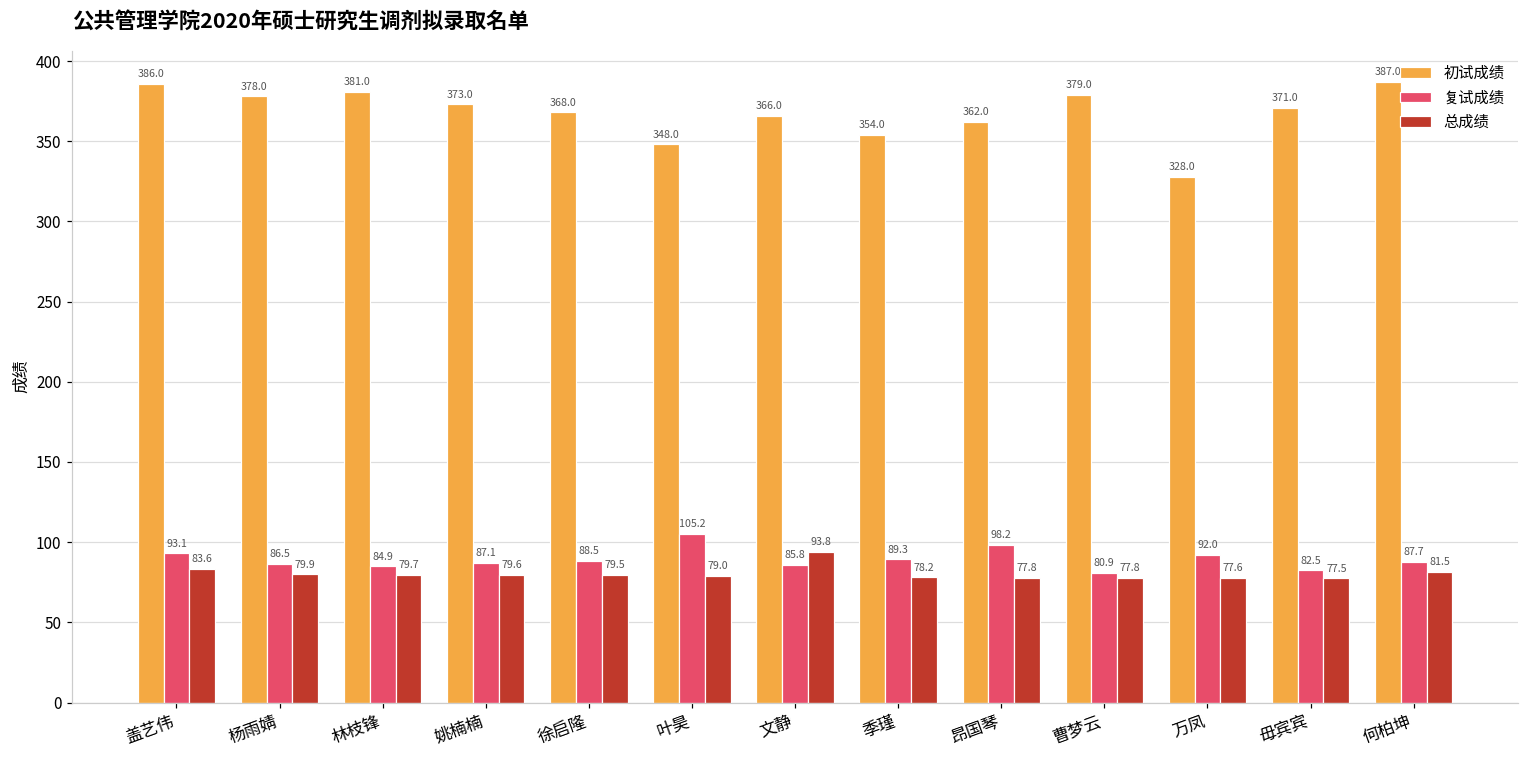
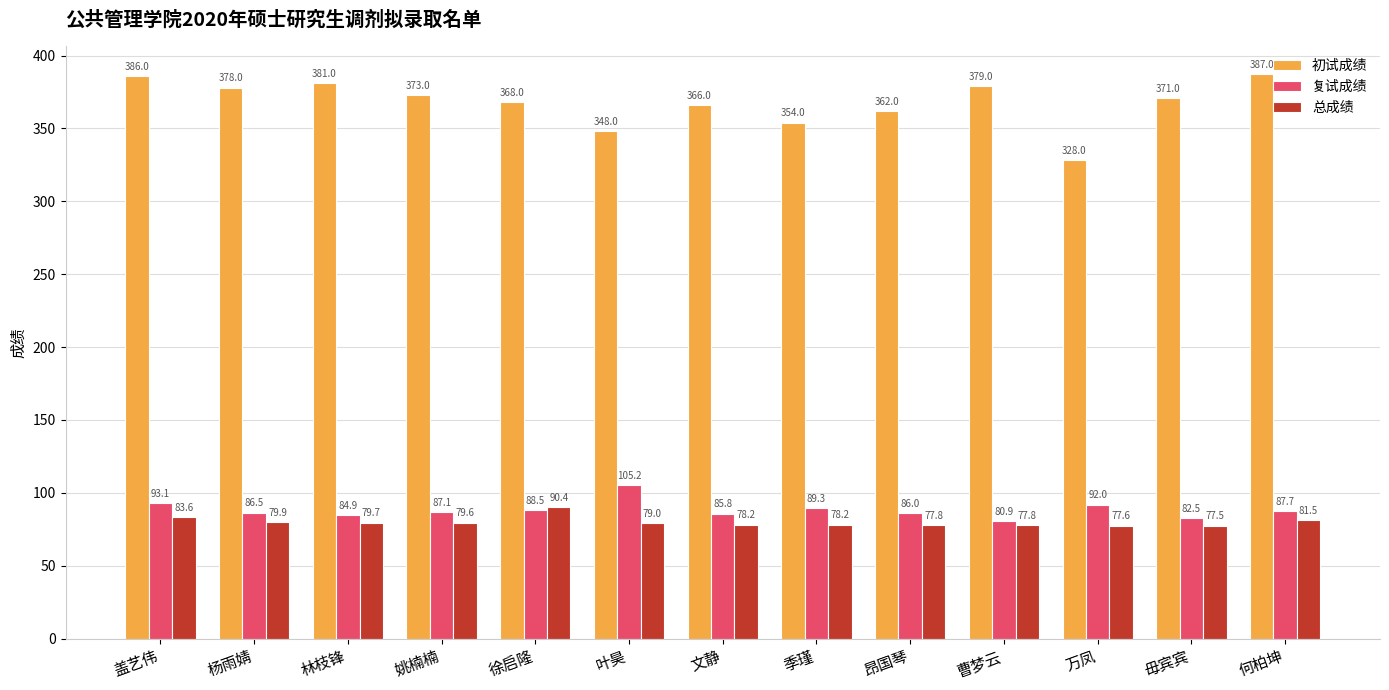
总成绩, 徐启隆: 79.5 -> 90.4
总成绩, 文静: 93.8 -> 78.2
复试成绩, 昂国琴: 98.2 -> 86.0
